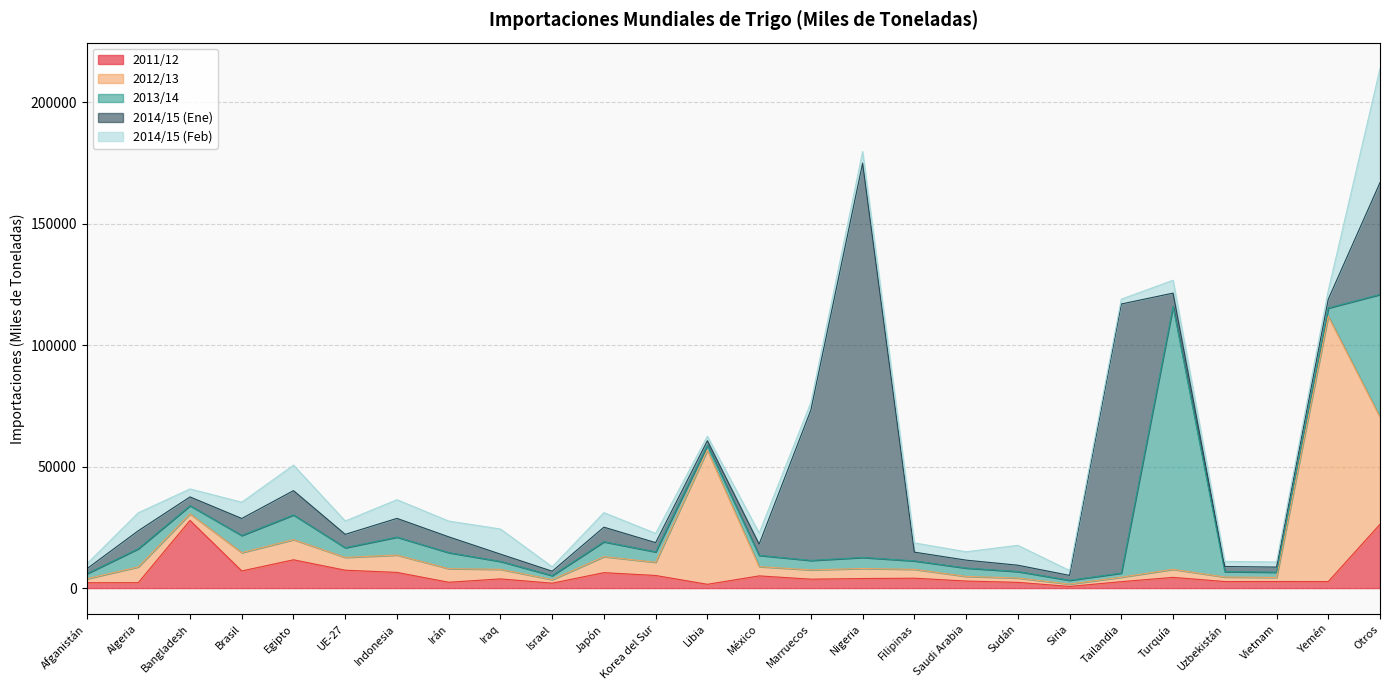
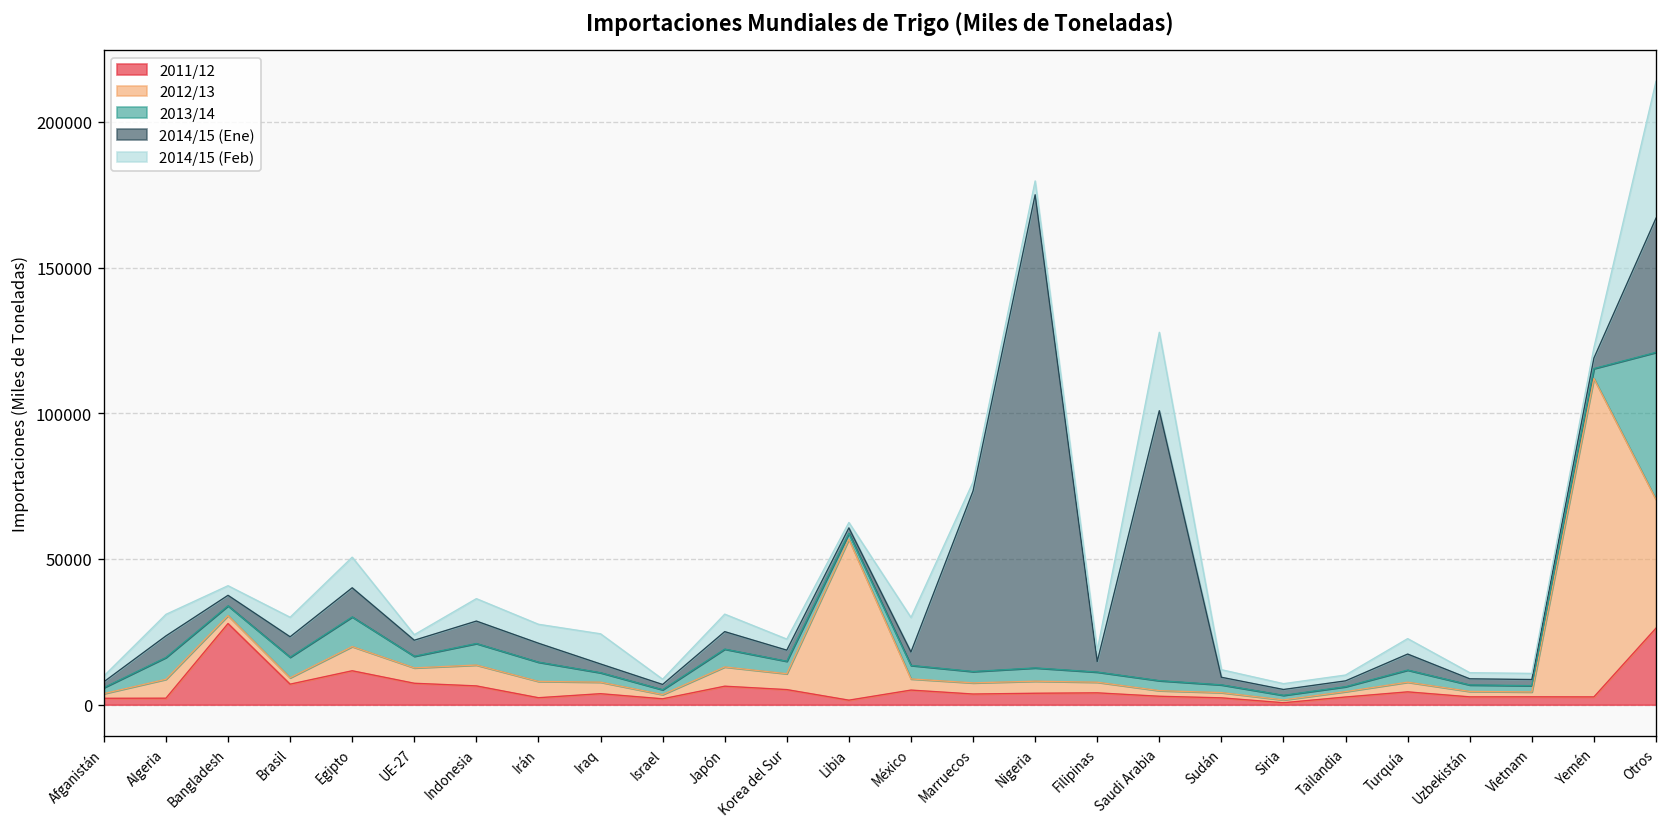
2012/13, Brasil: 8000 -> 2000
2014/15 (Feb), UE-27: 6000 -> 2000
2014/15 (Feb), México: 5000 -> 12000
2014/15 (Ene), Saudi Arabia: 3000 -> 93000
2014/15 (Feb), Saudi Arabia: 3000 -> 27000
2014/15 (Feb), Sudán: 8000 -> 3000
2014/15 (Ene), Tailandia: 111000 -> 2000
2013/14, Turquía: 108000 -> 4000
